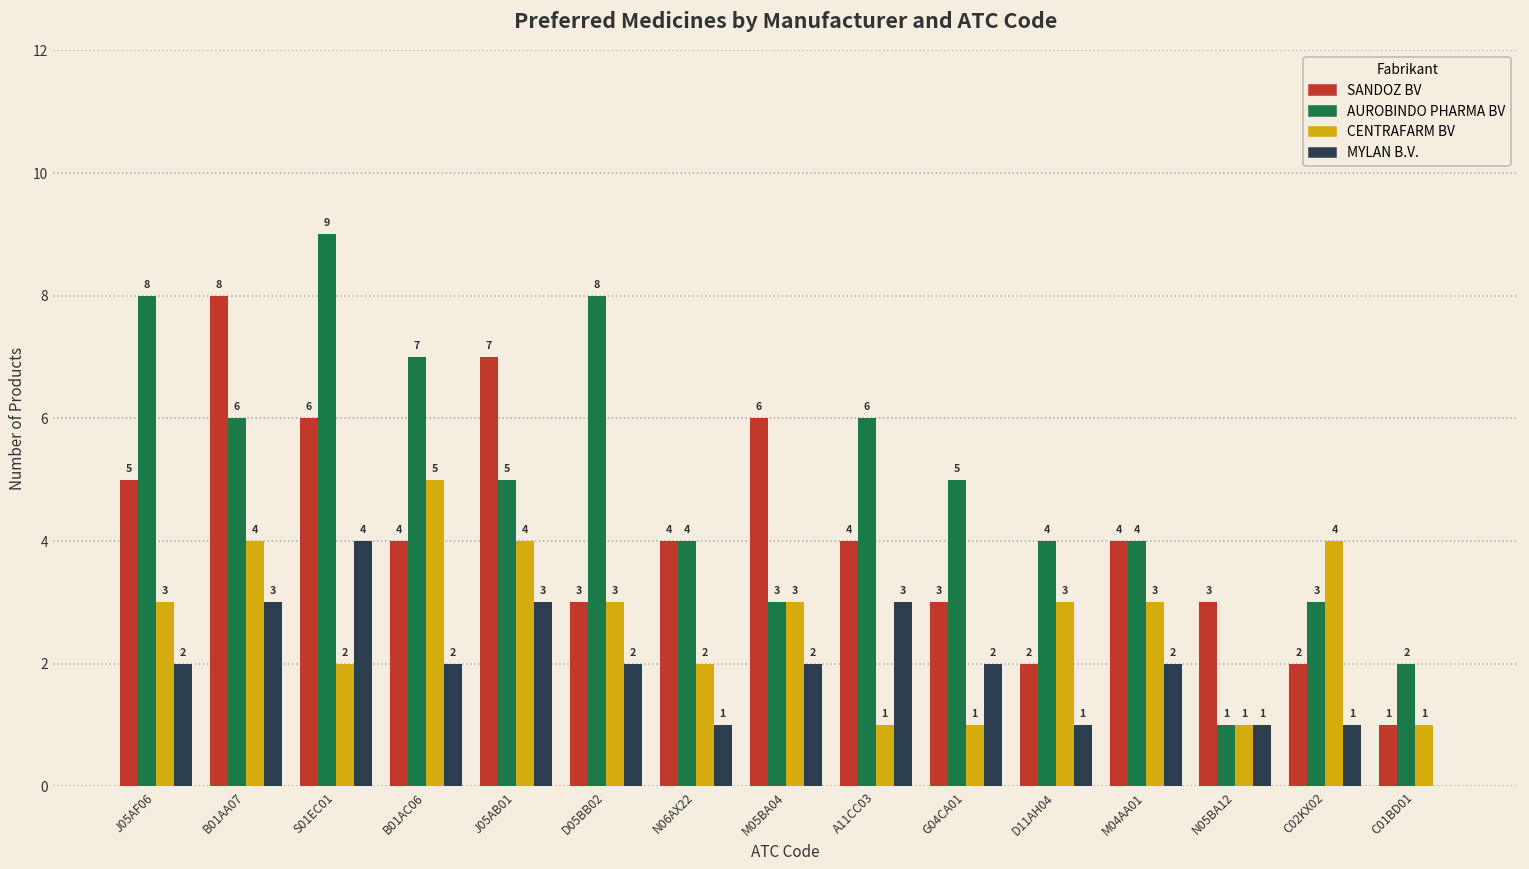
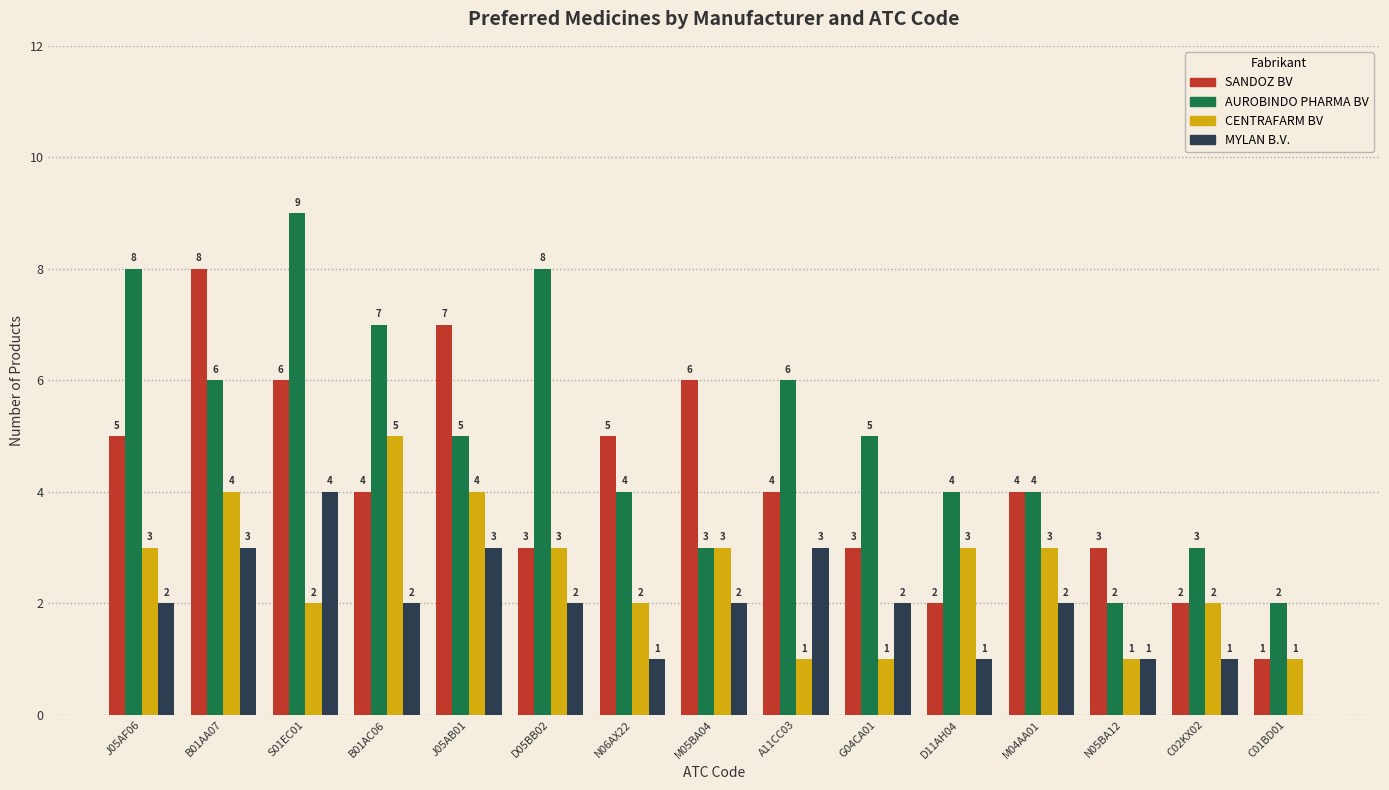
SANDOZ BV, N06AX22: 4 -> 5
AUROBINDO PHARMA BV, N05BA12: 1 -> 2
CENTRAFARM BV, C02KX02: 4 -> 2
